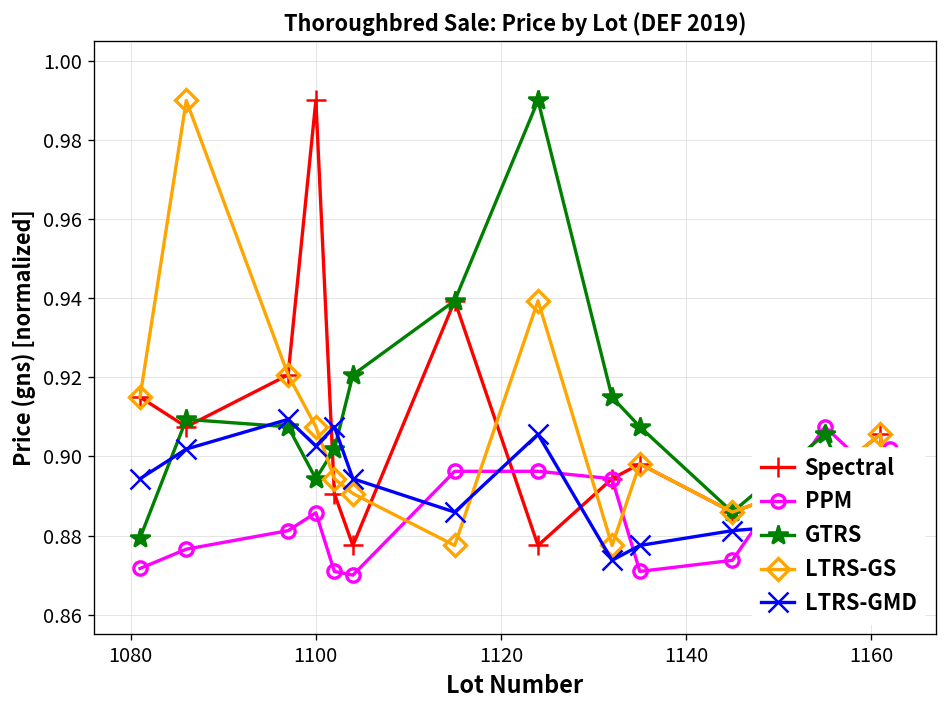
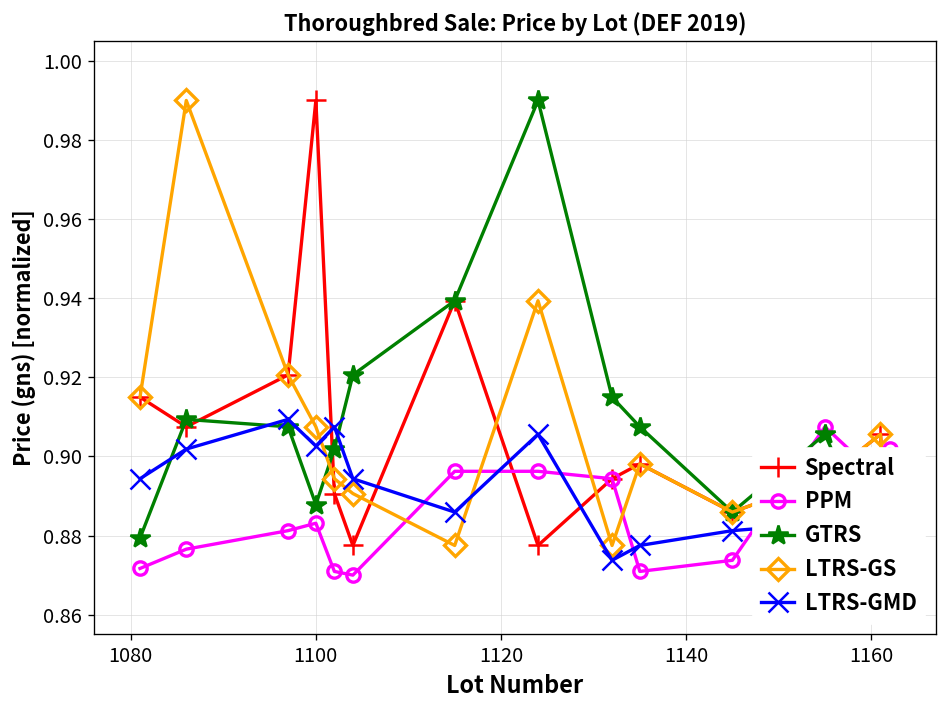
PPM, 1100: 0.886 -> 0.883
GTRS, 1100: 0.894 -> 0.888
